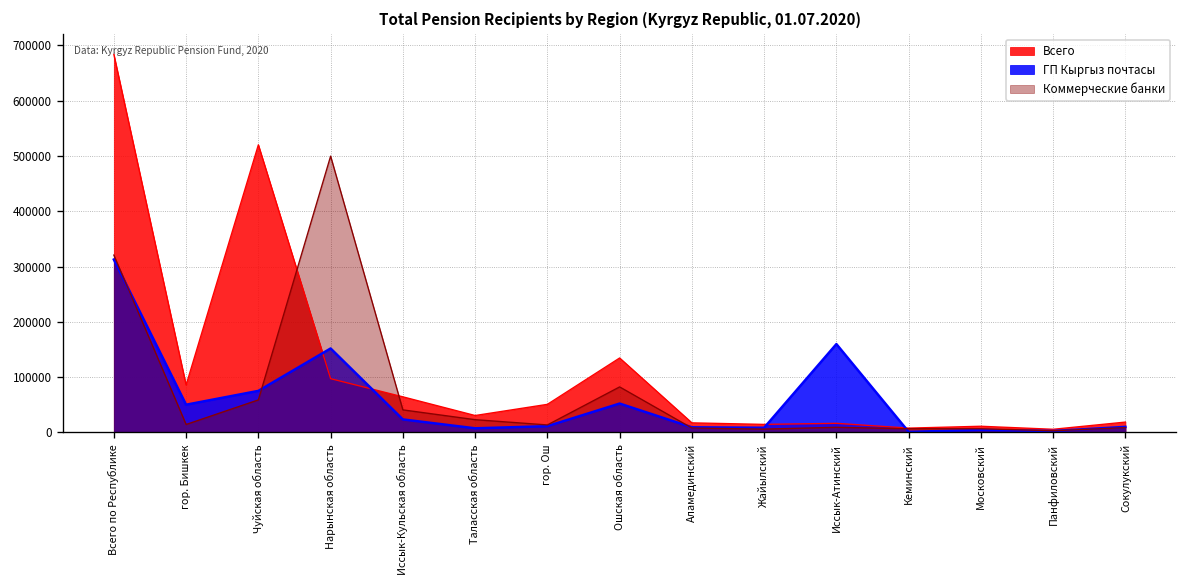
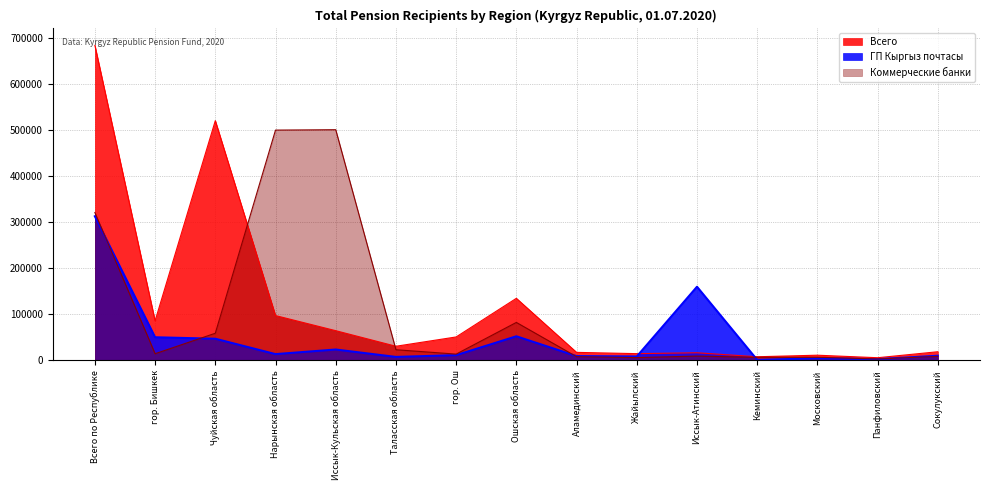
ГП Кыргыз почтасы, Чуйская область: 80000 -> 50000
ГП Кыргыз почтасы, Нарынская область: 150000 -> 10000
Коммерческие банки, Иссык-Кульская область: 40000 -> 500000
